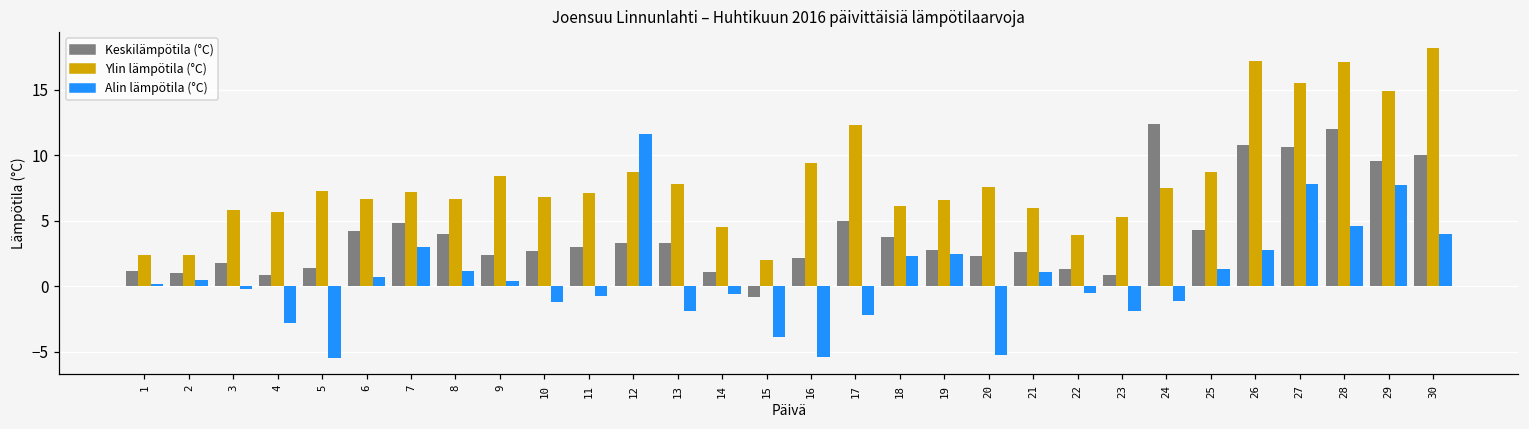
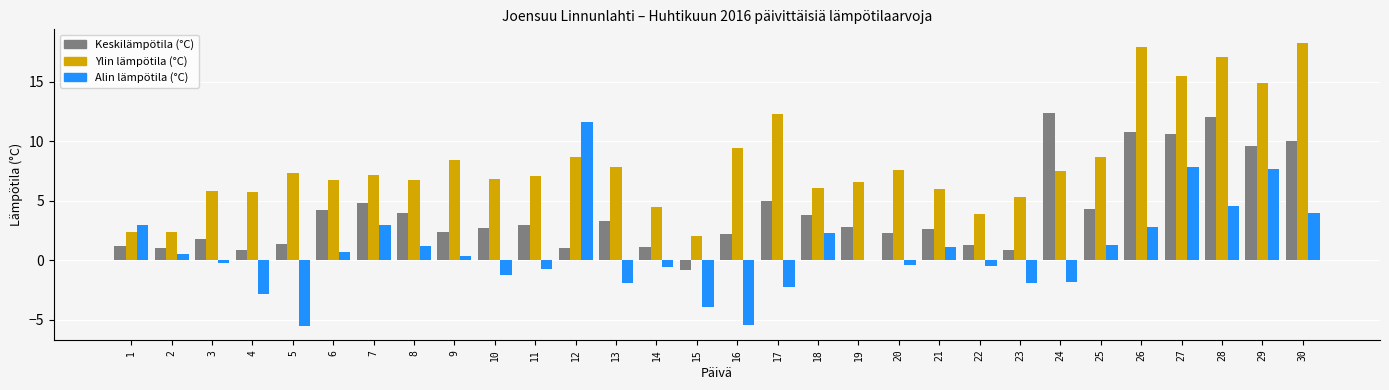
Alin lämpötila (°C), 1: 0.2 -> 3.0
Keskilämpötila (°C), 12: 3.3 -> 1.0
Alin lämpötila (°C), 19: 2.5 -> 0.0
Alin lämpötila (°C), 20: -5.2 -> -0.4
Alin lämpötila (°C), 24: -1.1 -> -1.8
Ylin lämpötila (°C), 26: 17.2 -> 17.9
